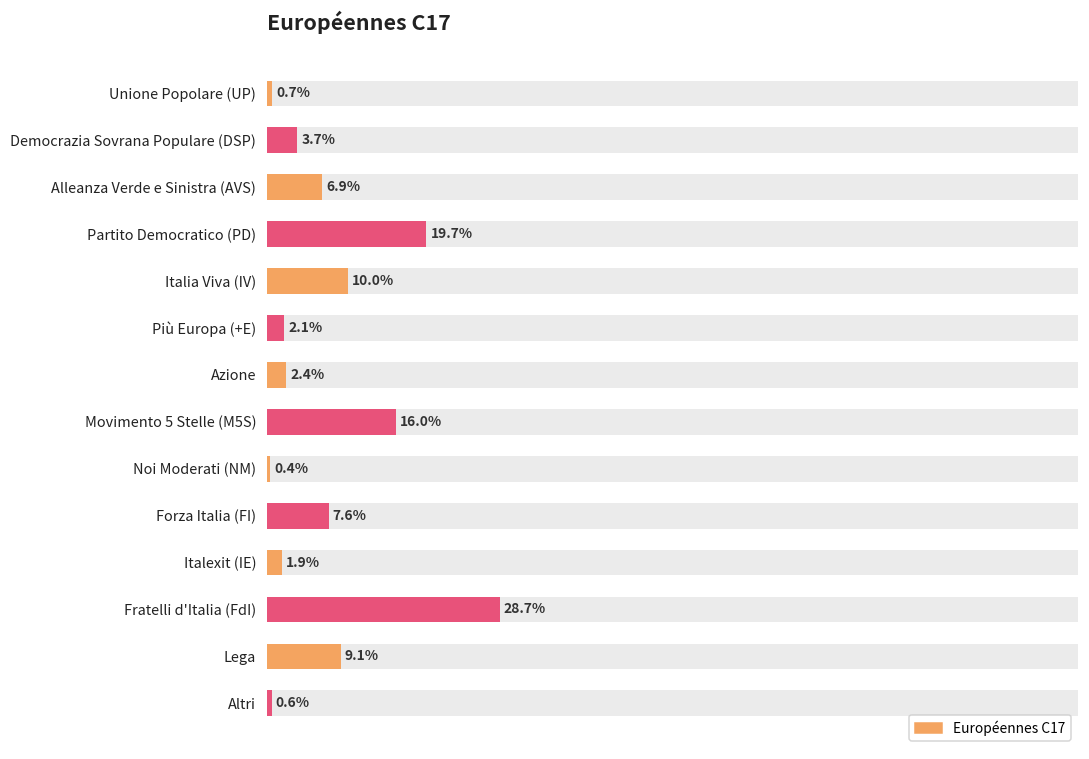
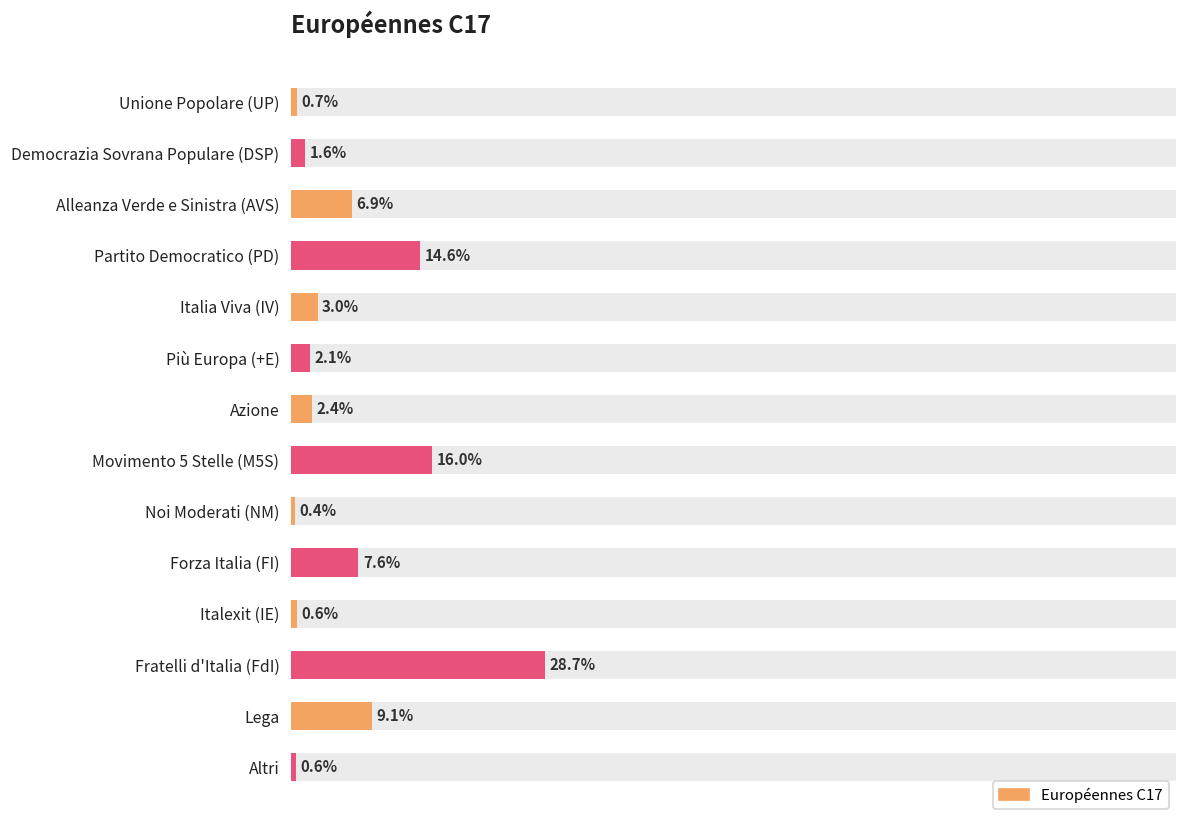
Européennes C17, Democrazia Sovrana Populare (DSP): 3.7% -> 1.6%
Européennes C17, Partito Democratico (PD): 19.7% -> 14.6%
Européennes C17, Italia Viva (IV): 10.0% -> 3.0%
Européennes C17, Italexit (IE): 1.9% -> 0.6%
